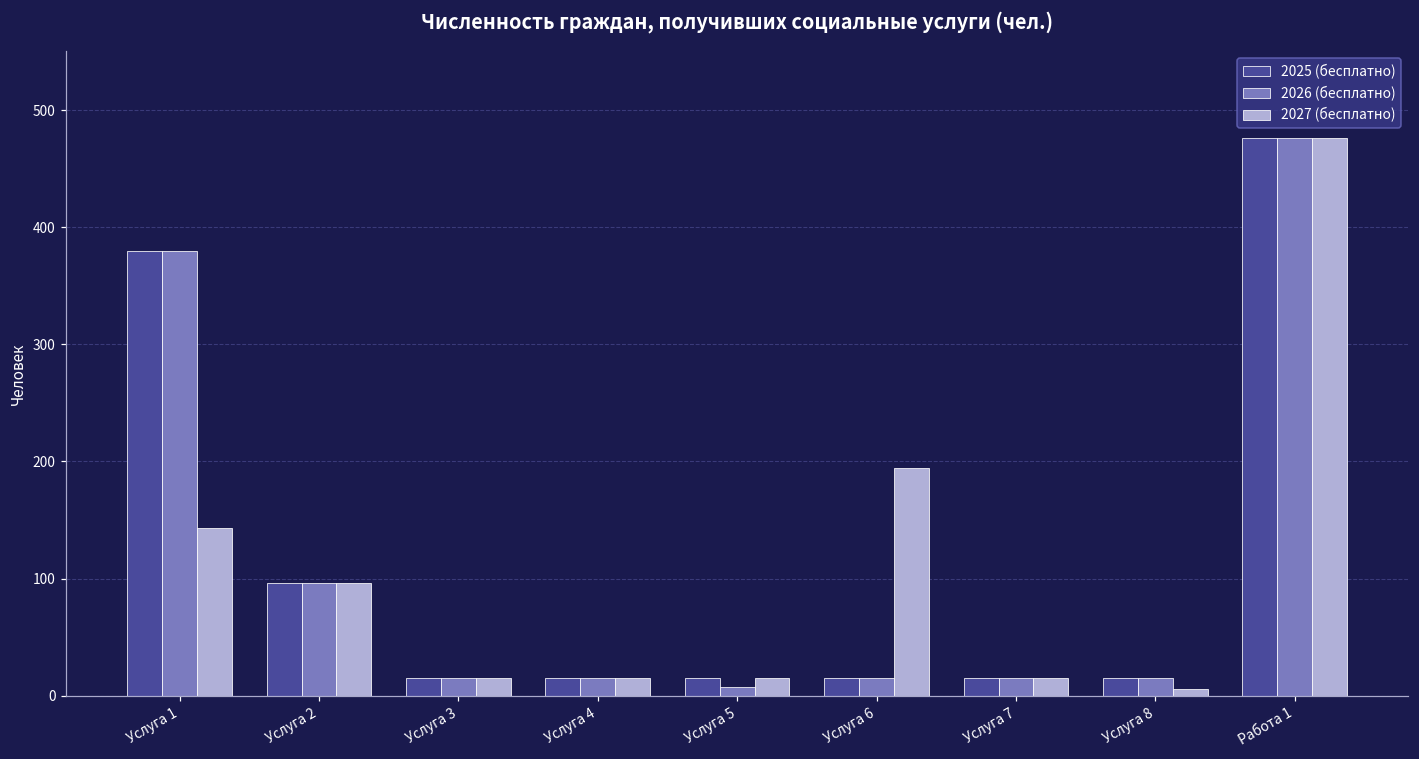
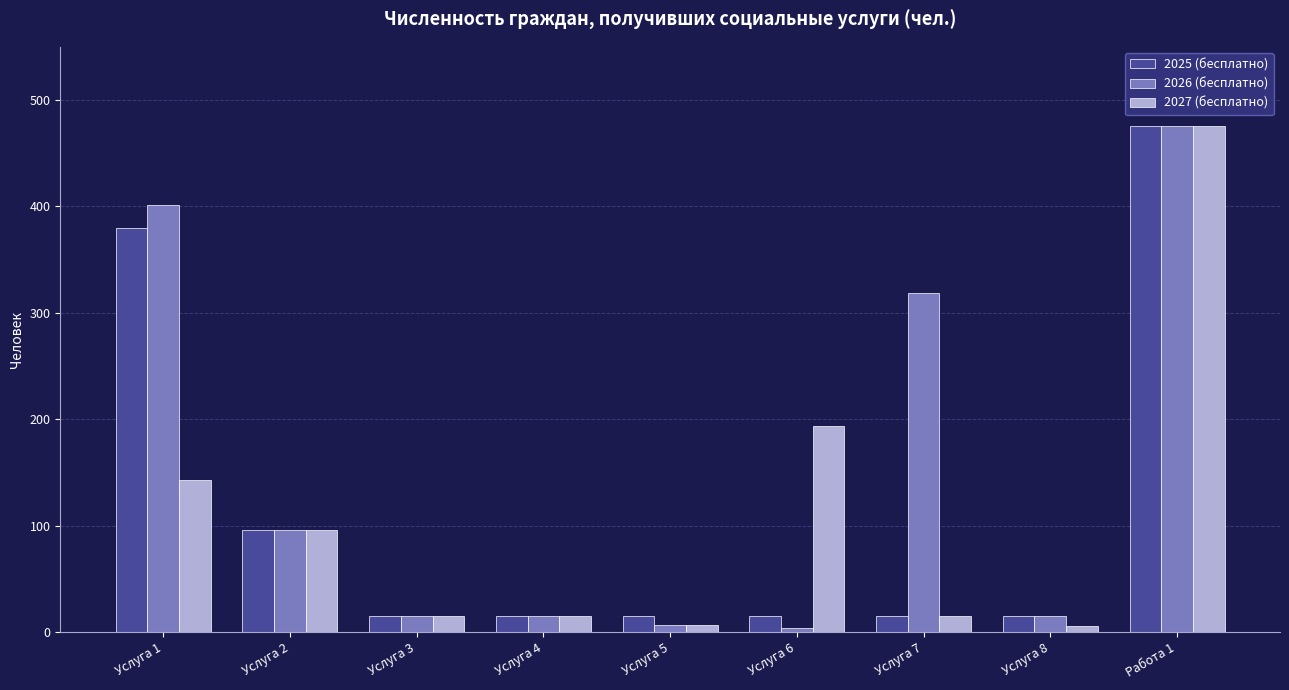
2026 (бесплатно), Услуга 1: 380 -> 401
2027 (бесплатно), Услуга 5: 15 -> 7
2026 (бесплатно), Услуга 6: 15 -> 4
2026 (бесплатно), Услуга 7: 15 -> 319
